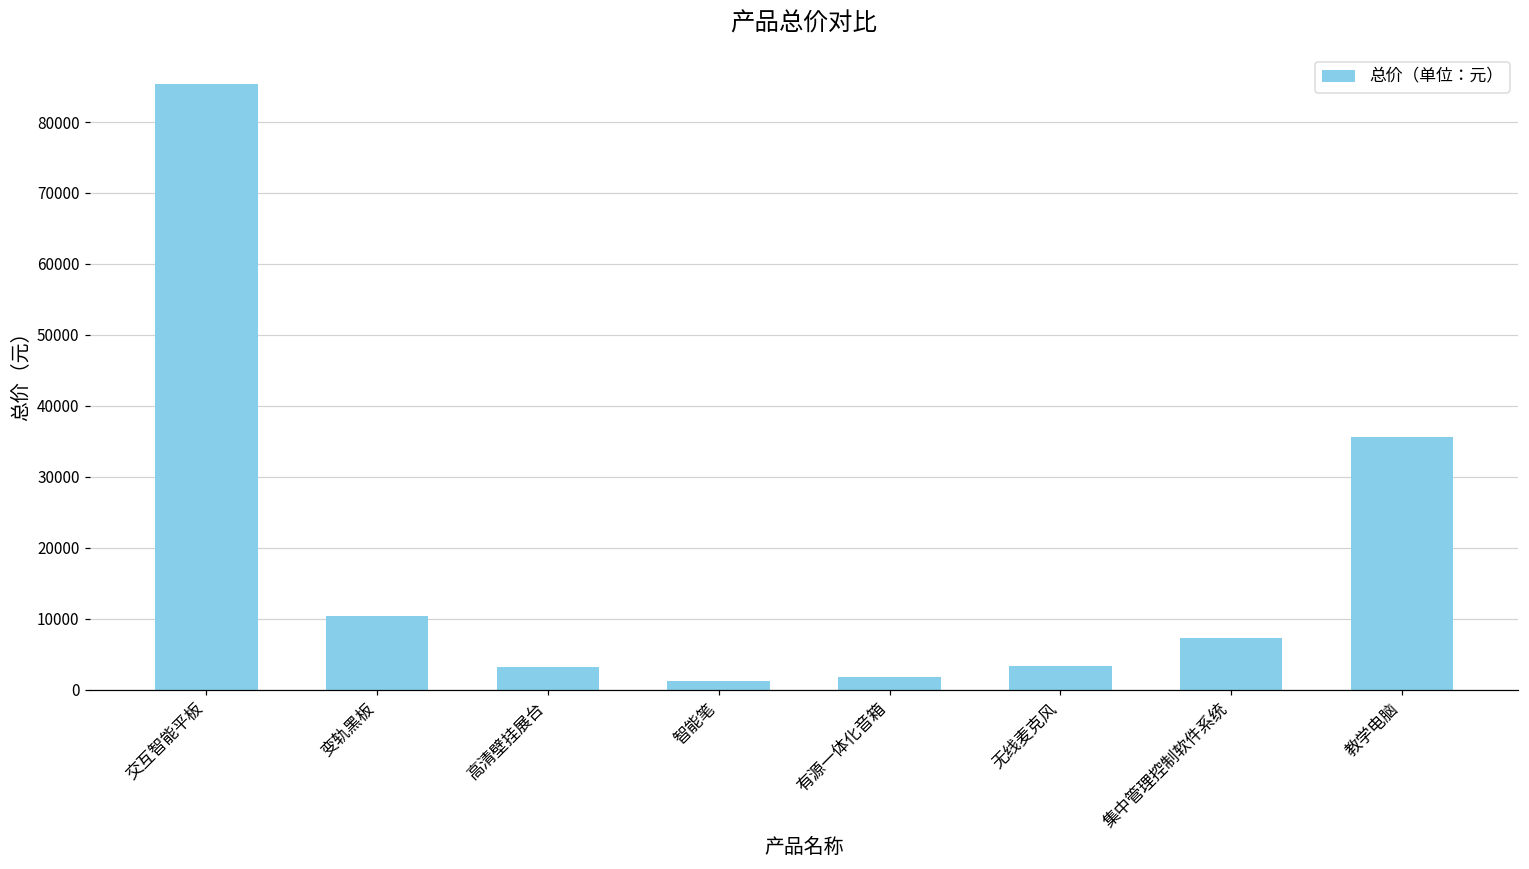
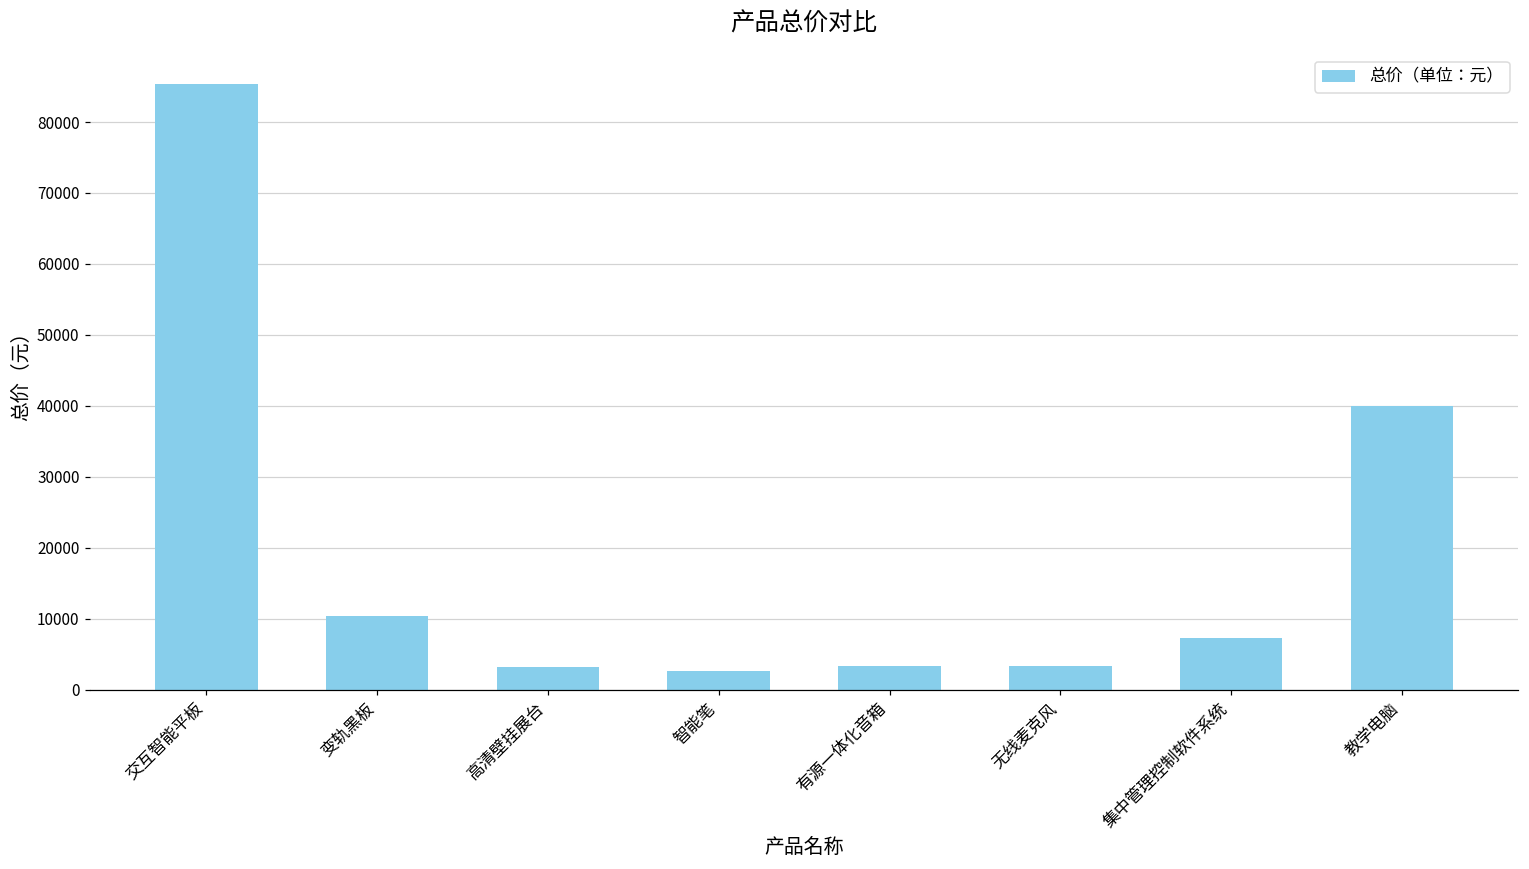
智能笔: 1000 -> 3000
有源一体化音箱: 2000 -> 3000
教学电脑: 36000 -> 40000
